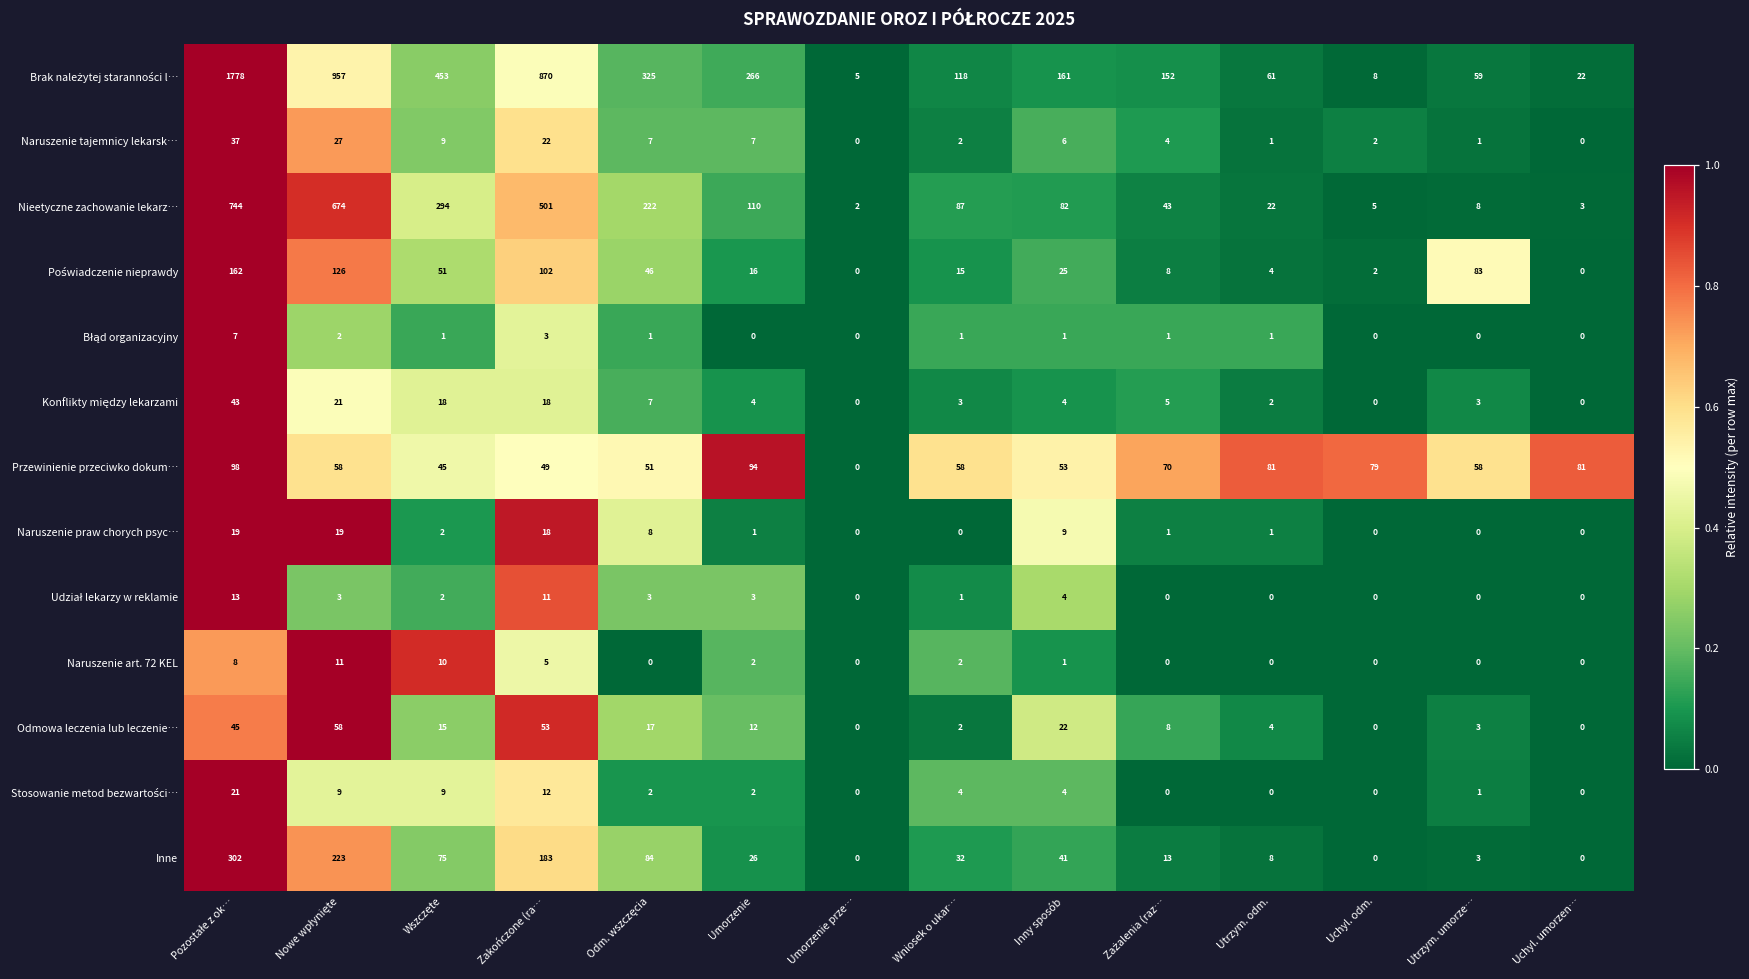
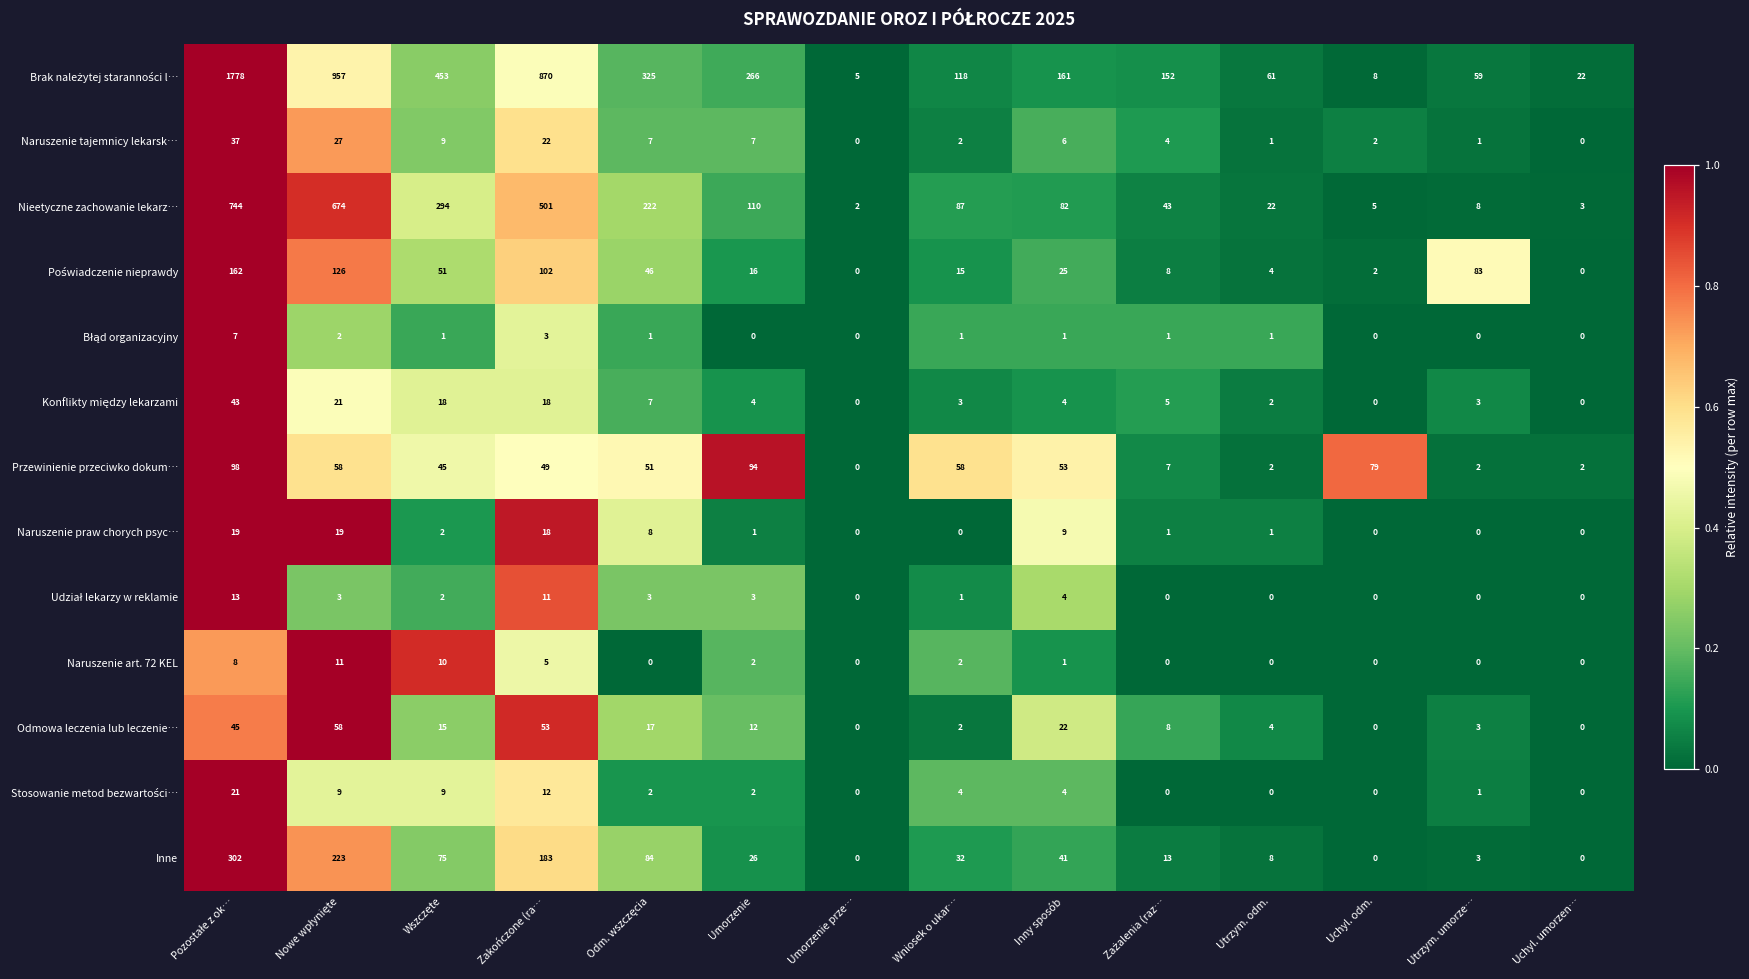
Przewinienie przeciwko dokum…, Zażalenia (raz…: 70 -> 7
Przewinienie przeciwko dokum…, Utrzym. odm.: 81 -> 2
Przewinienie przeciwko dokum…, Utrzym. umorze…: 58 -> 2
Przewinienie przeciwko dokum…, Uchyl. umorzen…: 81 -> 2
